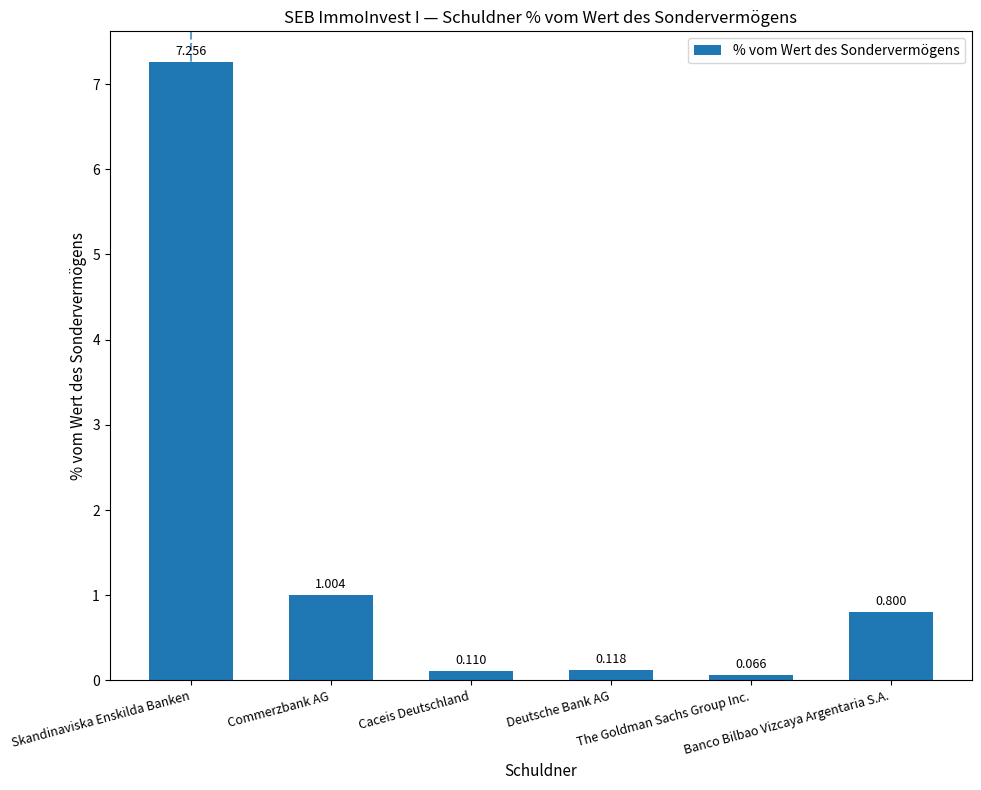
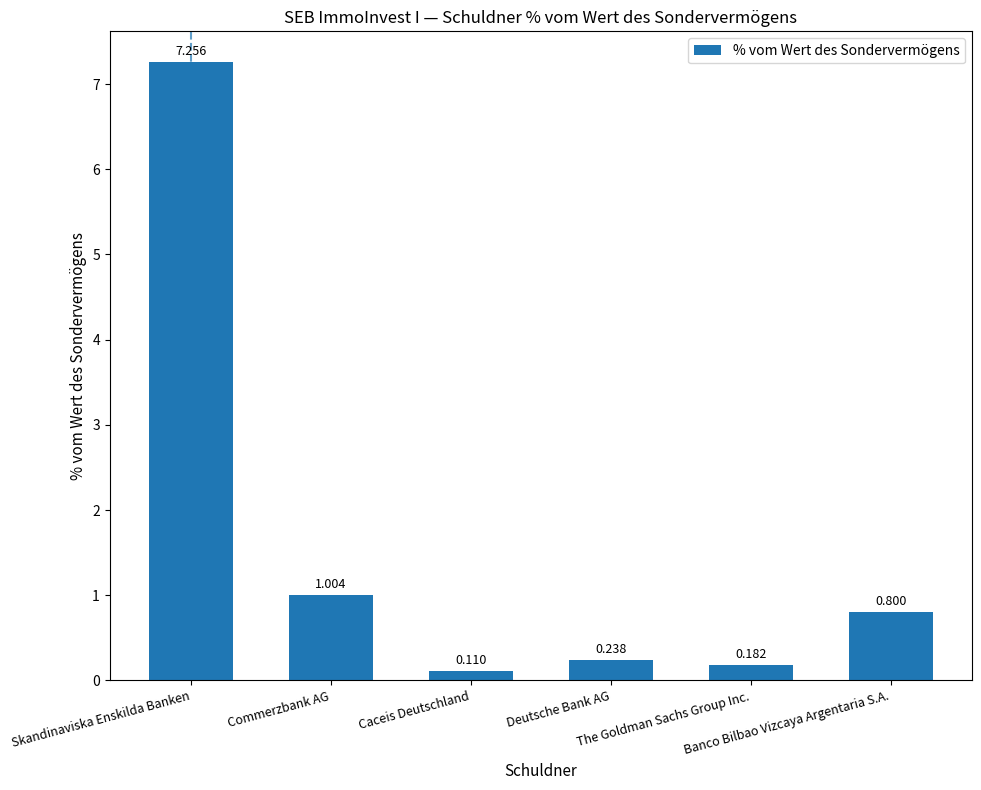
Deutsche Bank AG: 0.118 -> 0.238
The Goldman Sachs Group Inc.: 0.066 -> 0.182
